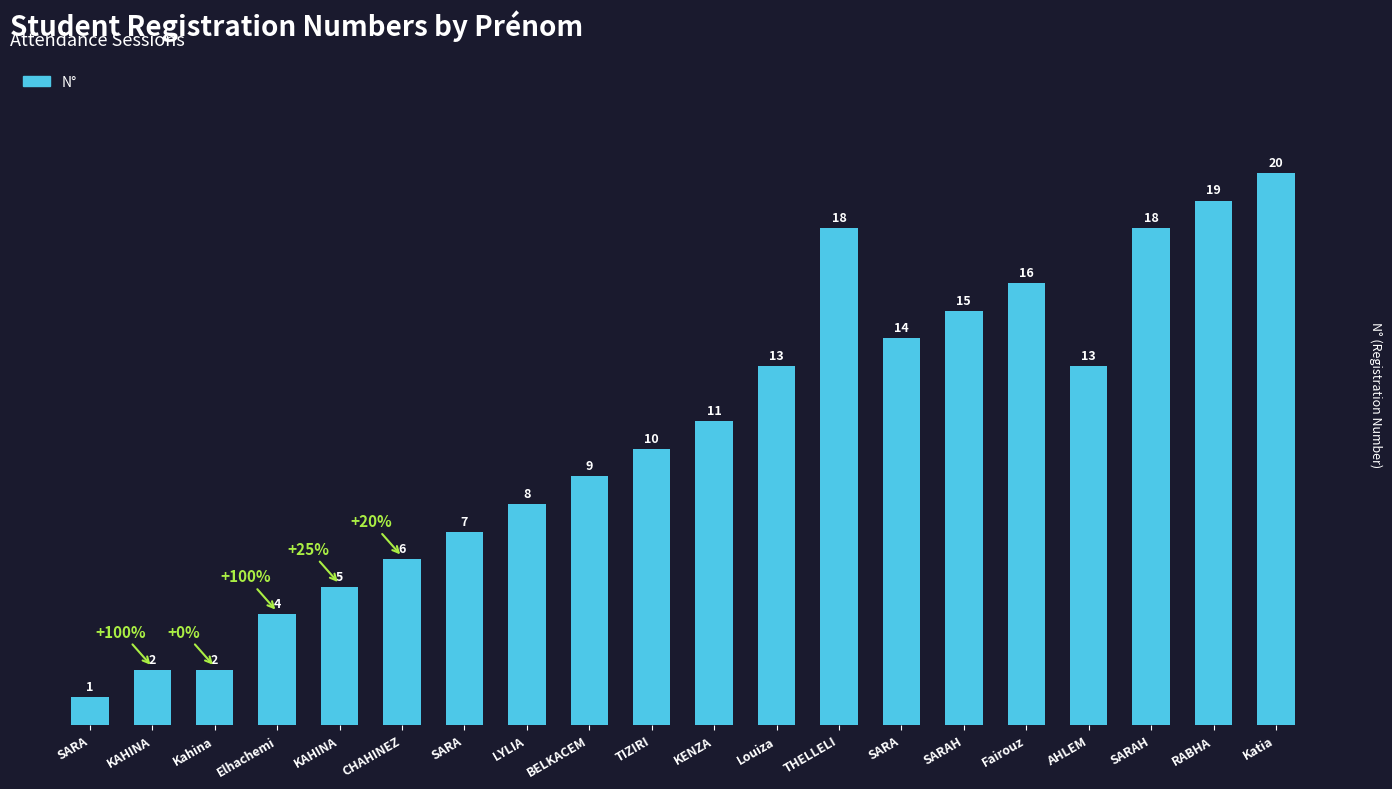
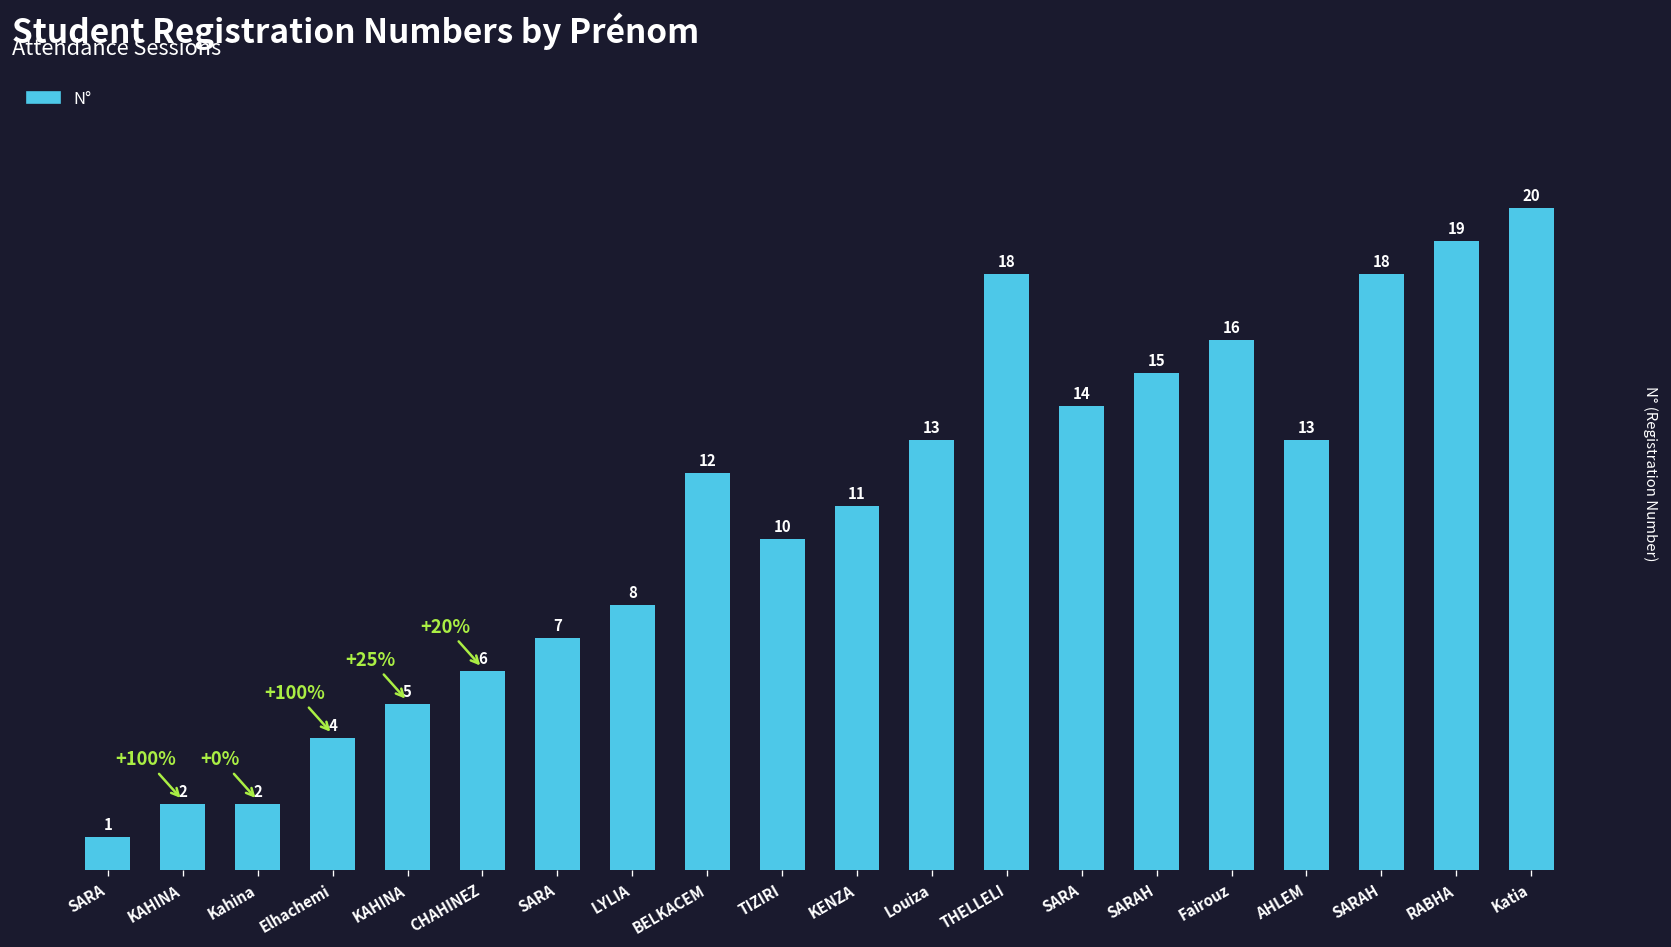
BELKACEM: 9 -> 12
